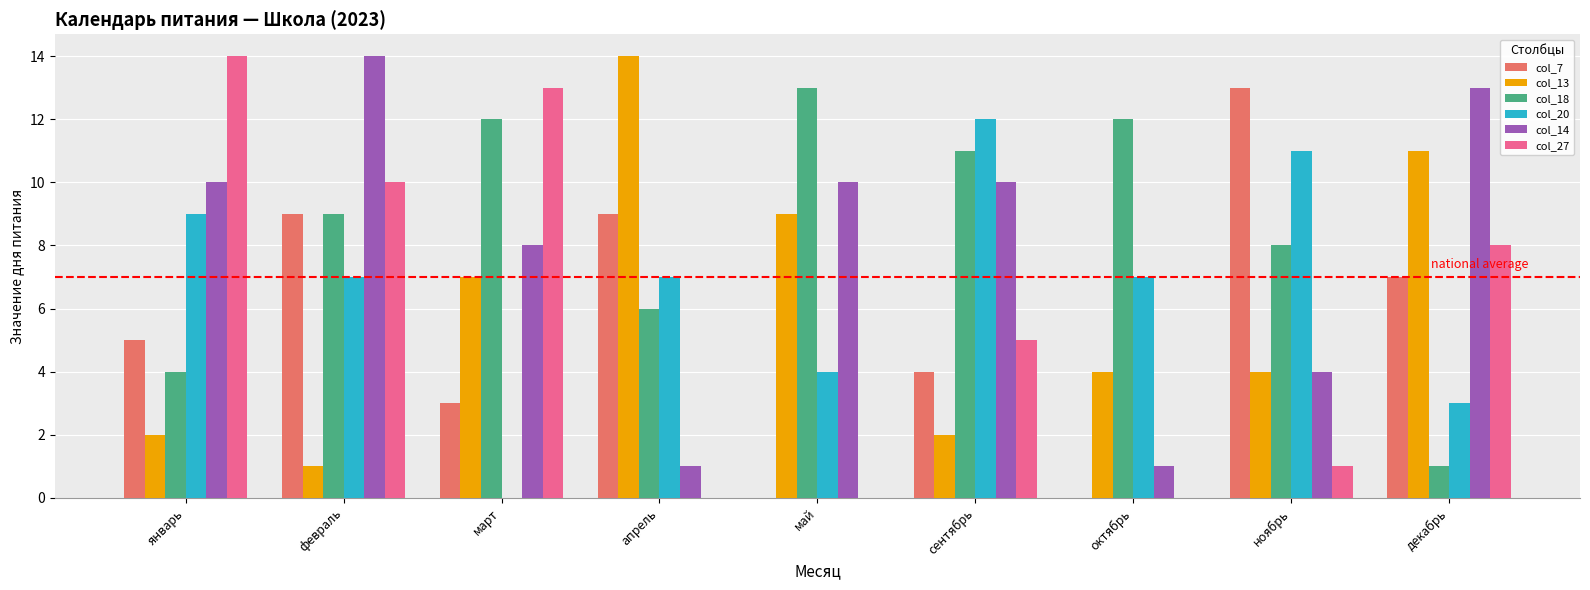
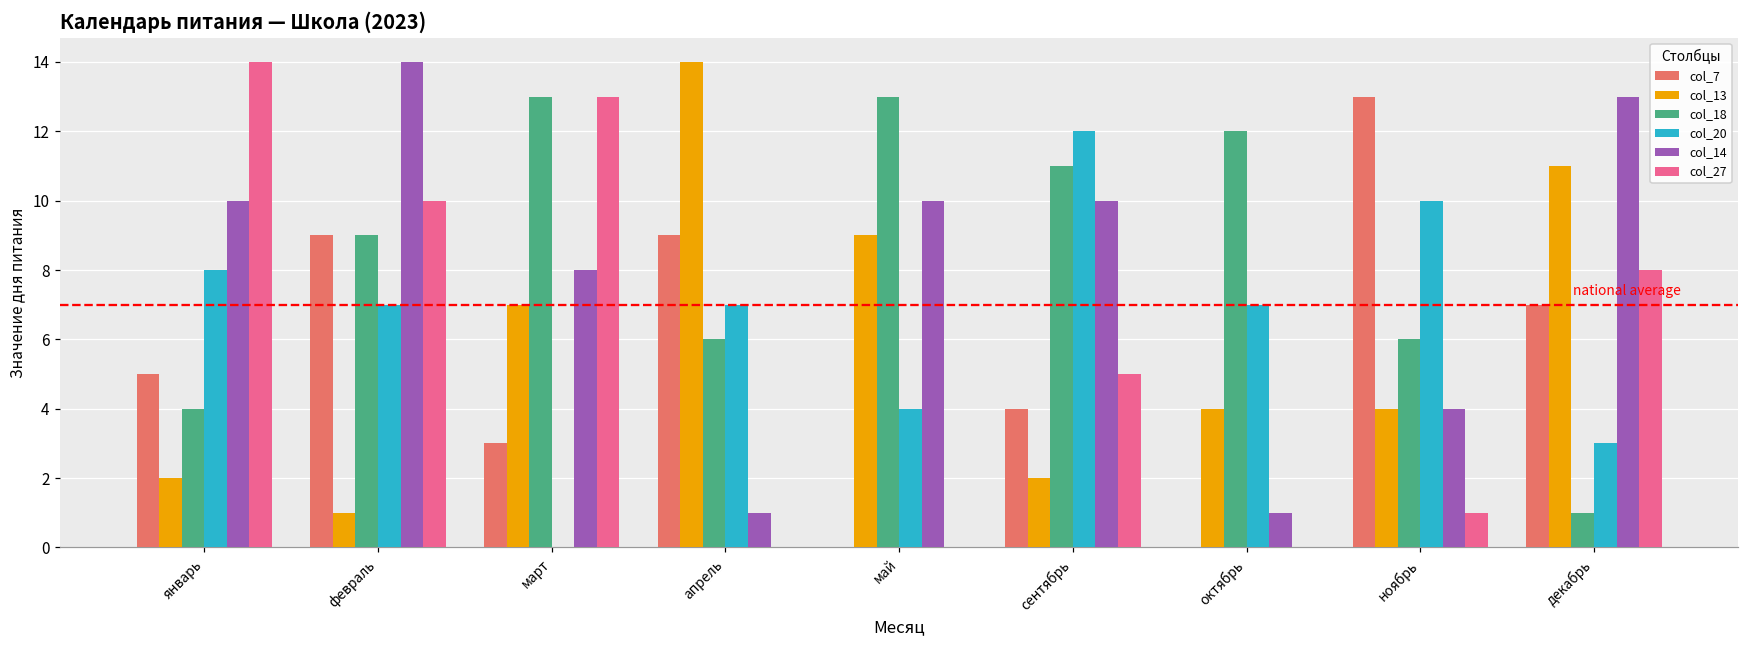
col_20, январь: 9 -> 8
col_18, март: 12 -> 13
col_18, ноябрь: 8 -> 6
col_20, ноябрь: 11 -> 10
